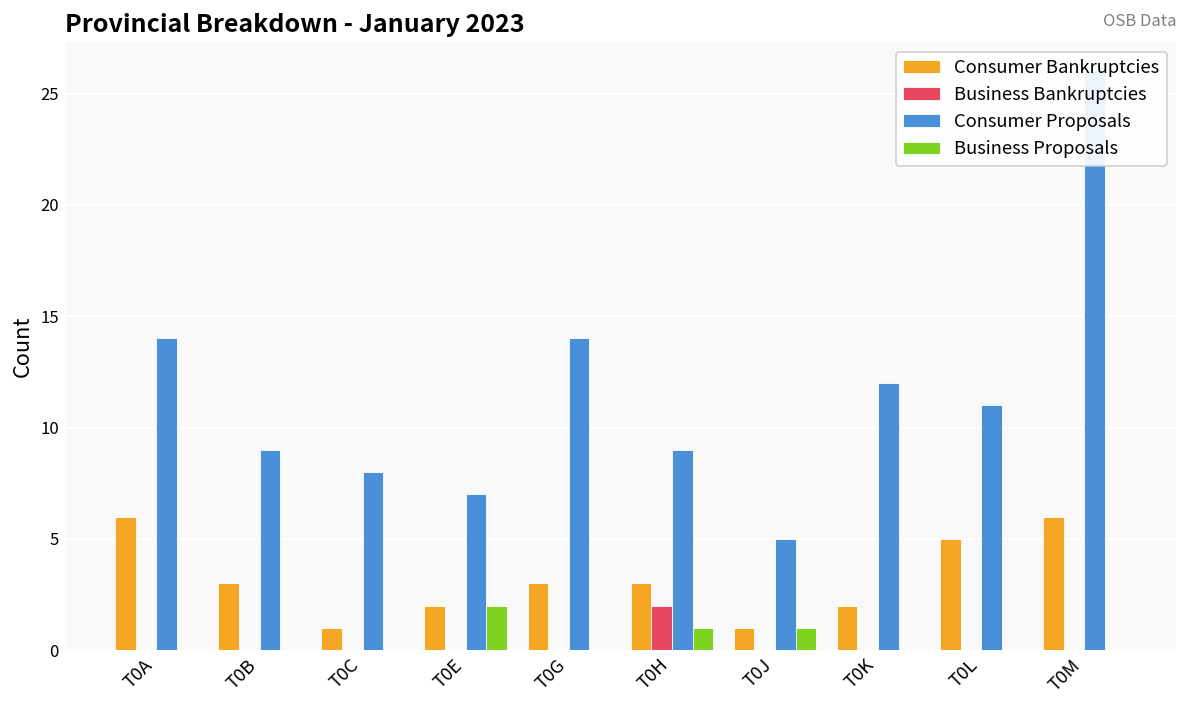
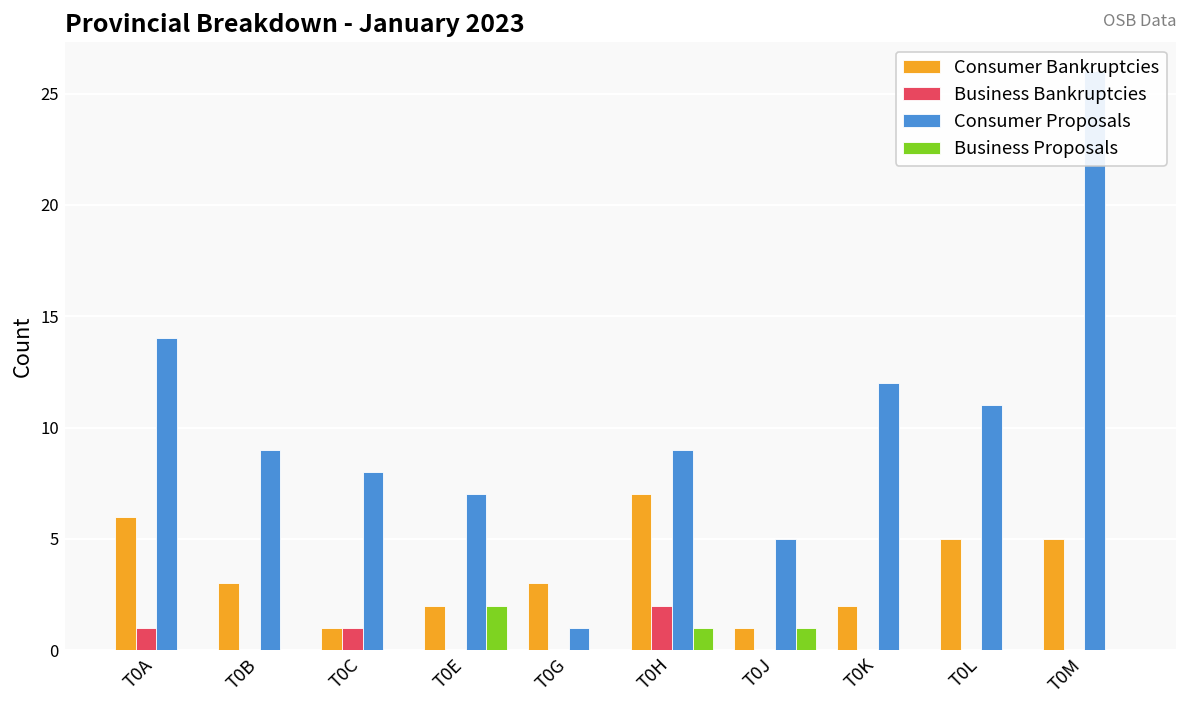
Business Bankruptcies, T0A: 0 -> 1
Business Bankruptcies, T0C: 0 -> 1
Consumer Proposals, T0G: 14 -> 1
Consumer Bankruptcies, T0H: 3 -> 7
Consumer Bankruptcies, T0M: 6 -> 5
